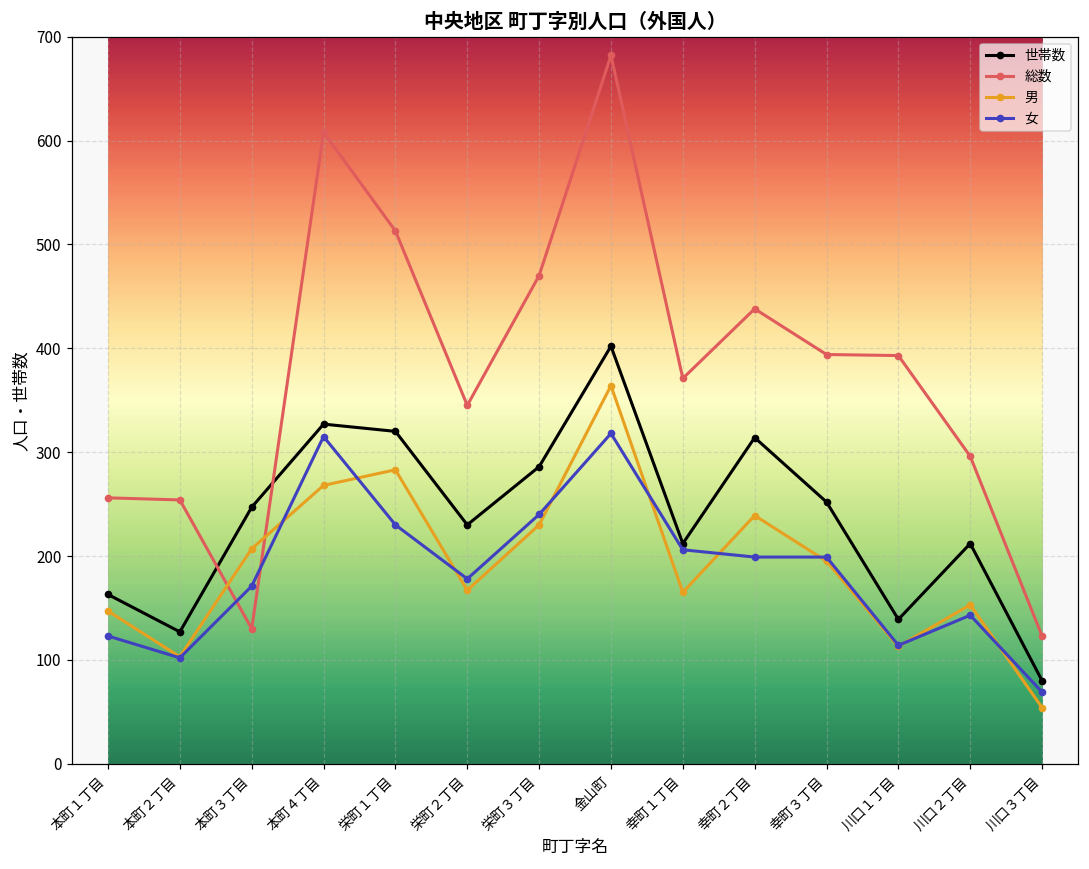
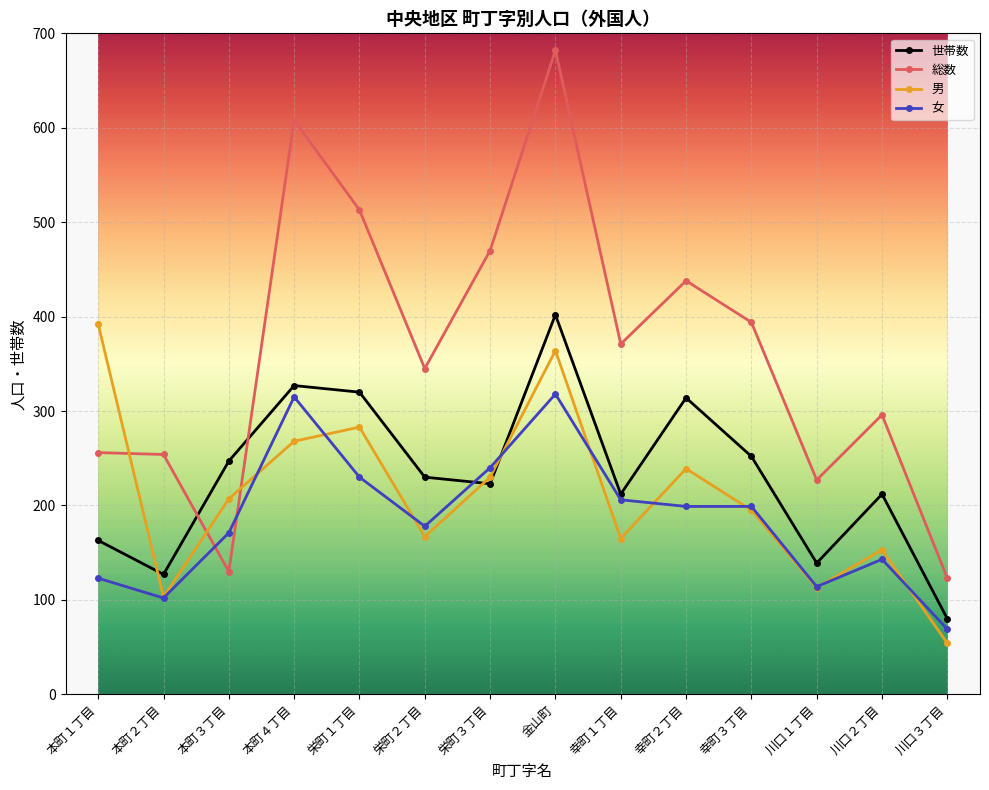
男, 本町１丁目: 150 -> 390
世帯数, 栄町３丁目: 290 -> 220
総数, 川口１丁目: 390 -> 230
